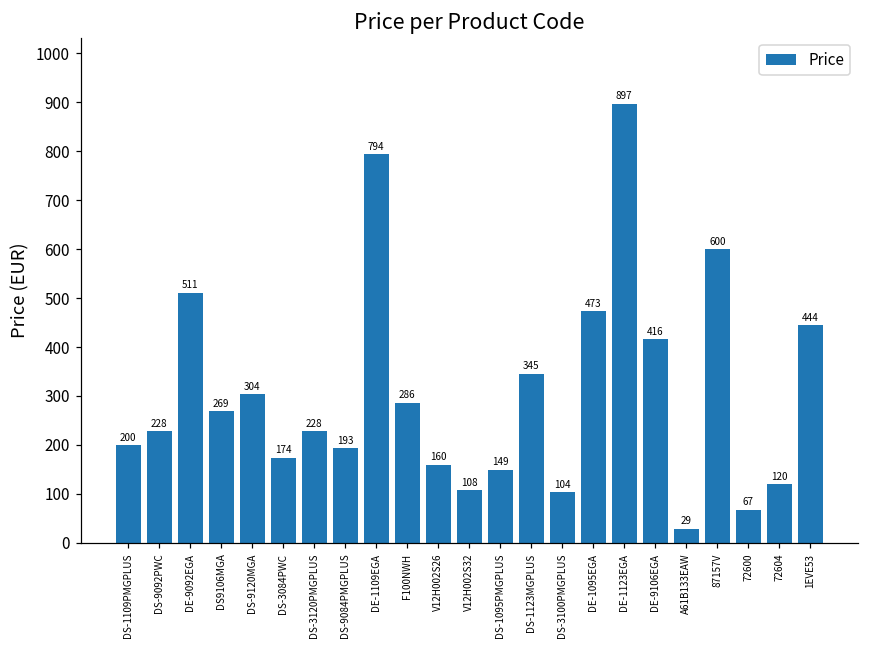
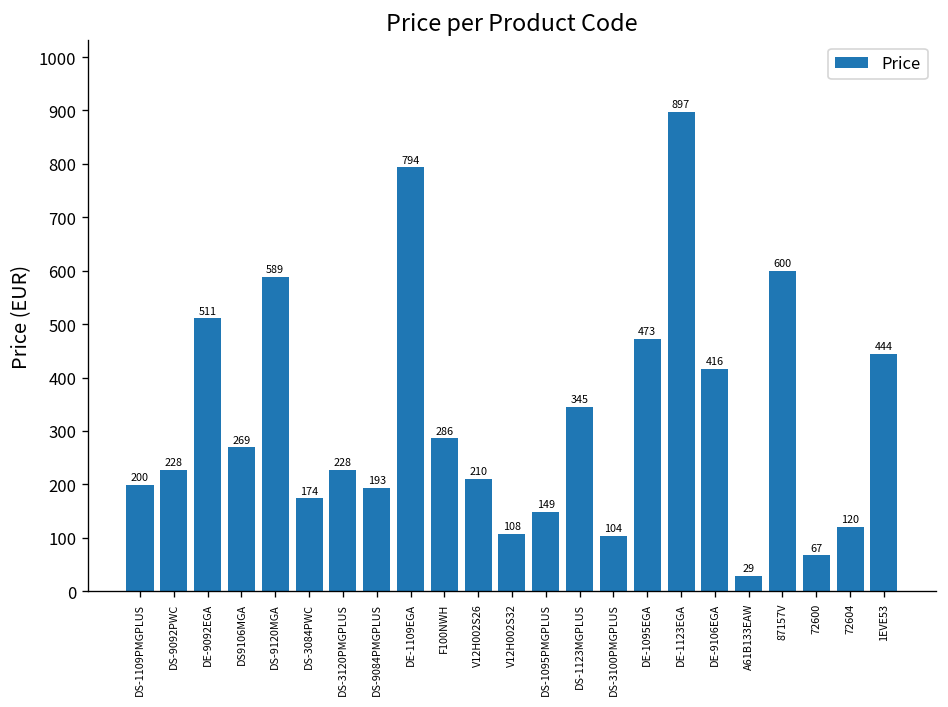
DS-9120MGA: 304 -> 589
V12H002S26: 160 -> 210
